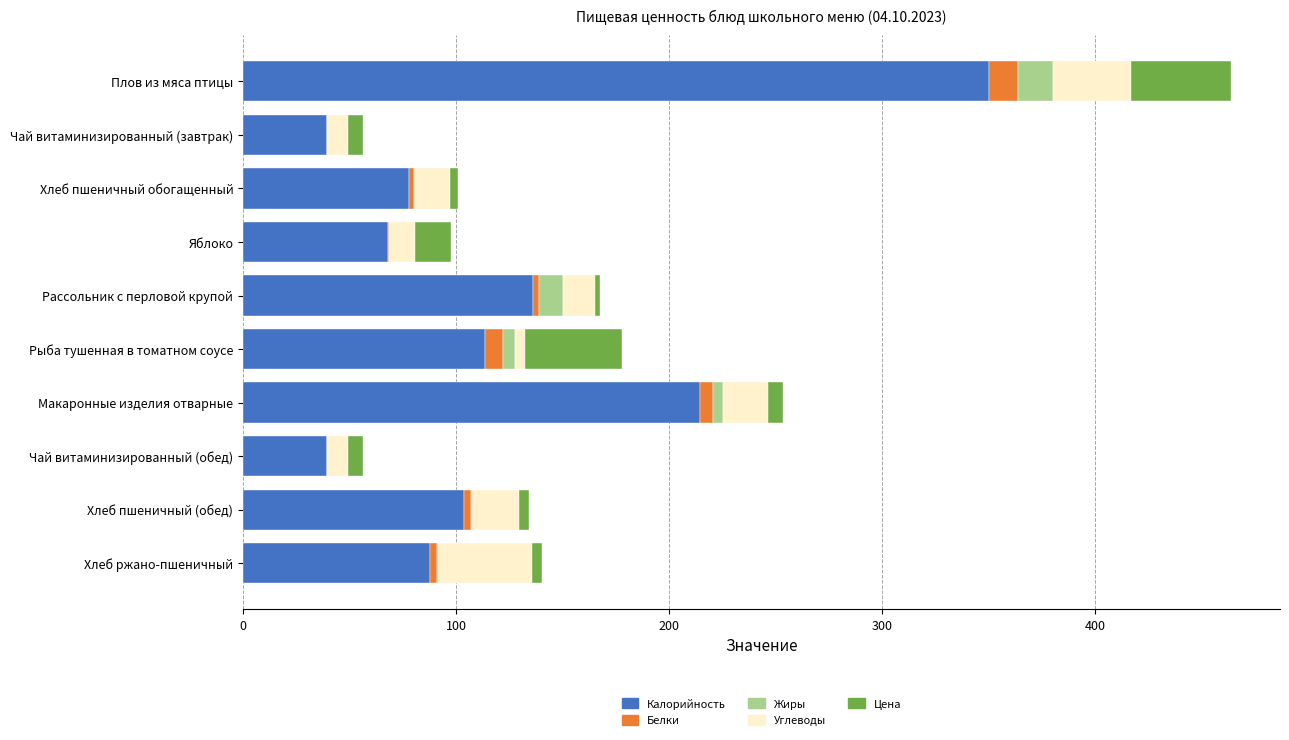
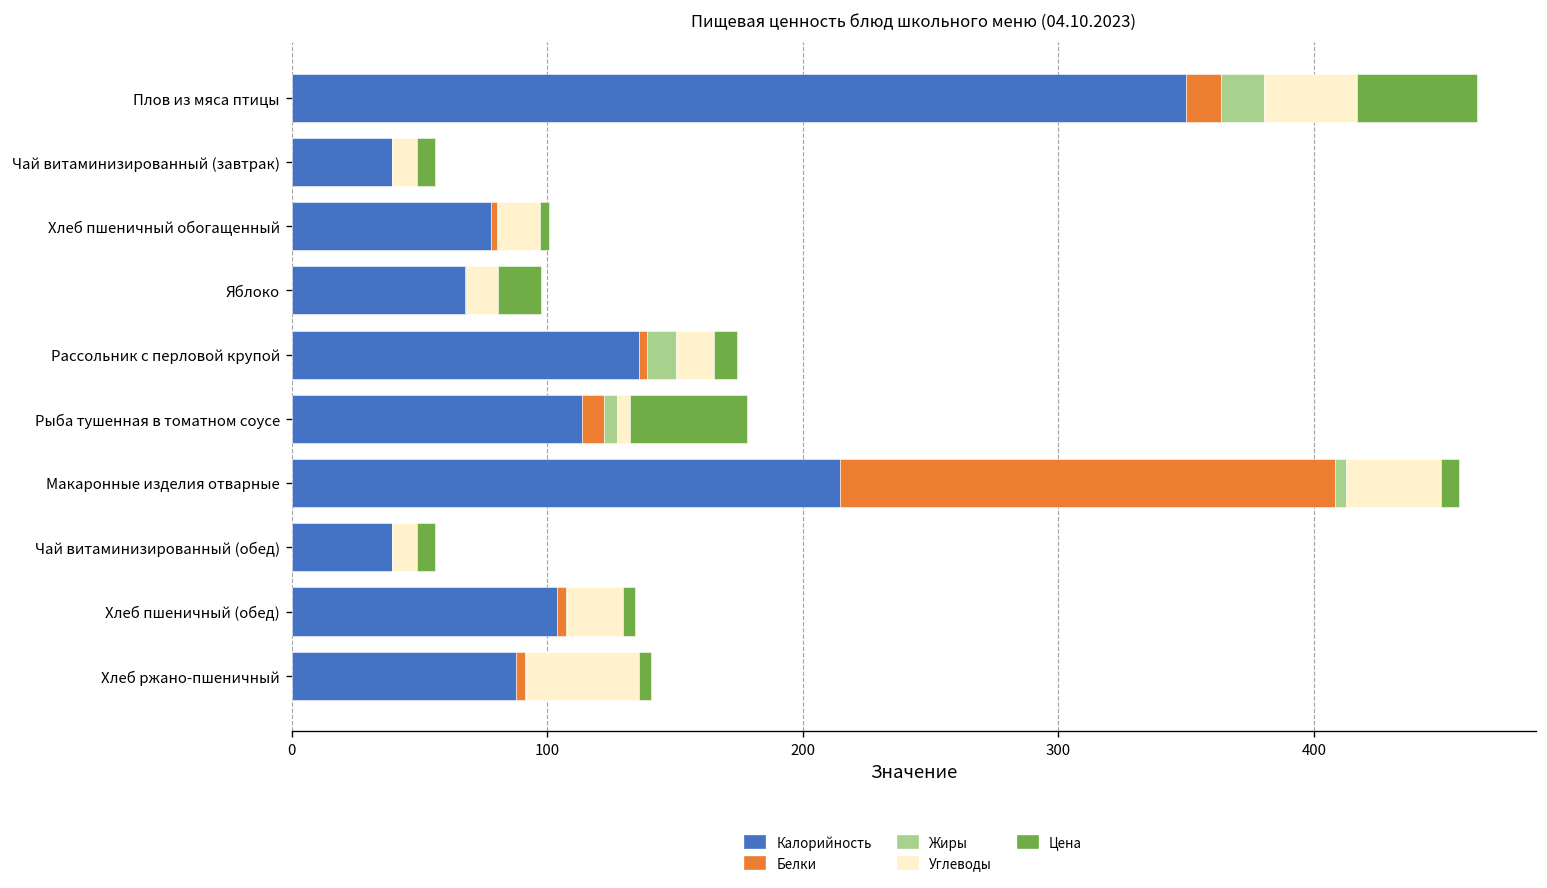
Цена, Рассольник с перловой крупой: 2 -> 9
Белки, Макаронные изделия отварные: 6 -> 194
Углеводы, Макаронные изделия отварные: 21 -> 37
